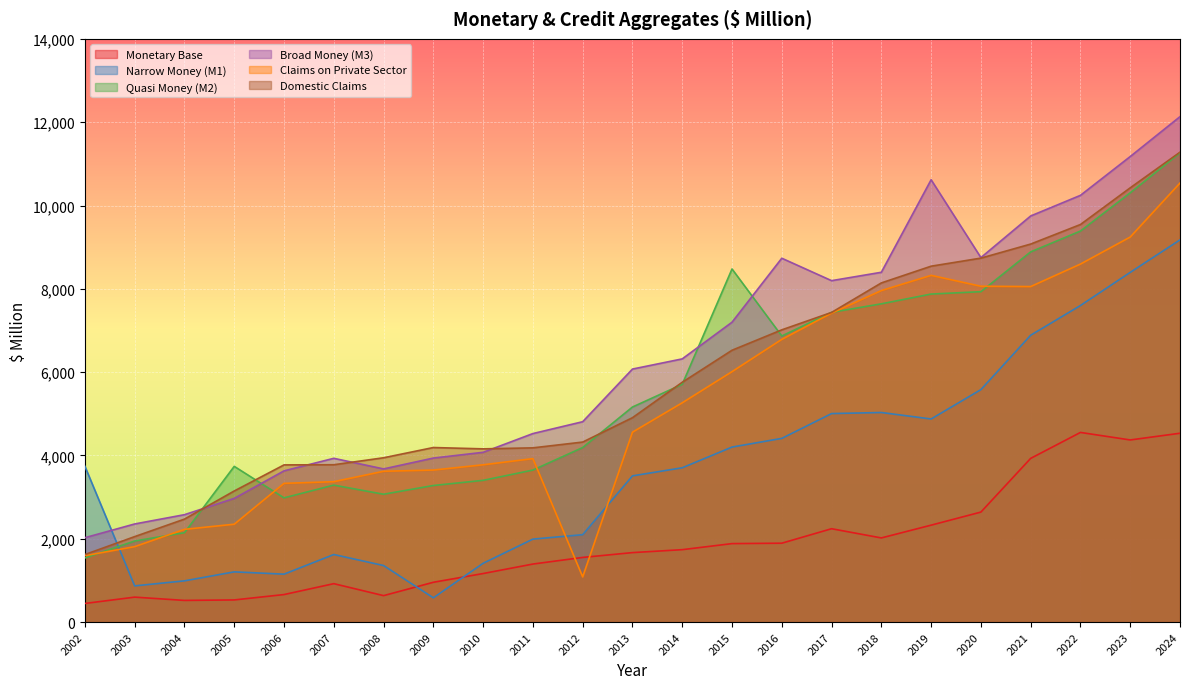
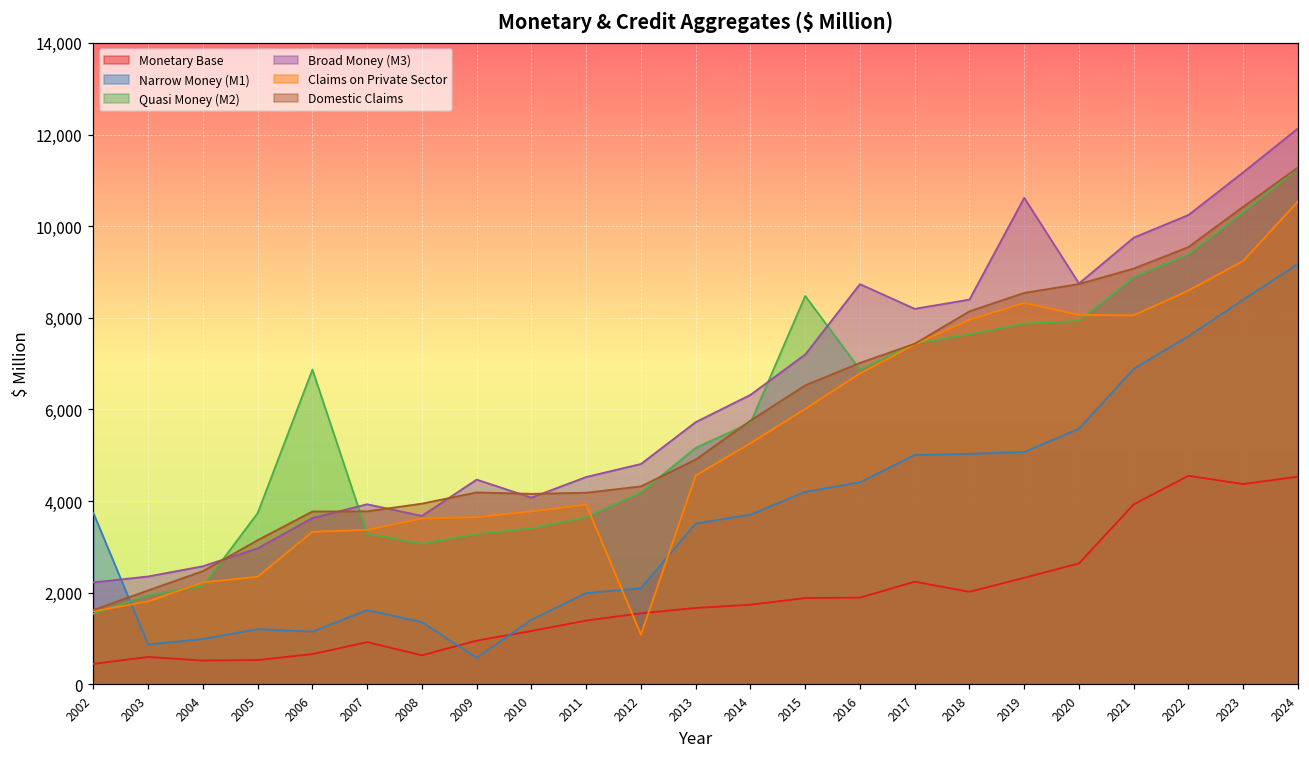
Broad Money (M3), 2002: 2,000 -> 2,200
Quasi Money (M2), 2006: 3,000 -> 6,900
Broad Money (M3), 2009: 3,900 -> 4,500
Broad Money (M3), 2013: 6,100 -> 5,700
Narrow Money (M1), 2019: 4,900 -> 5,100
